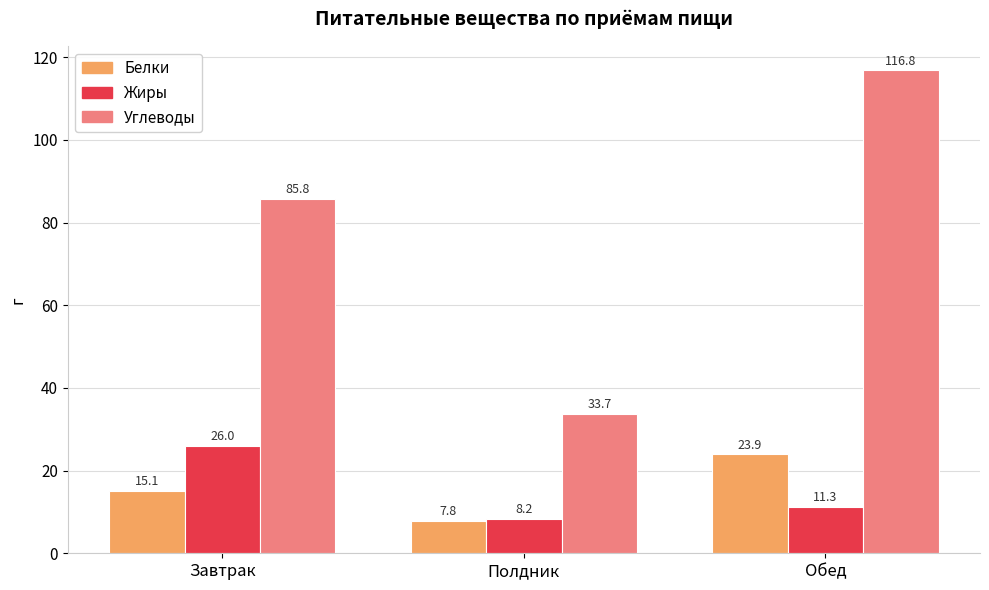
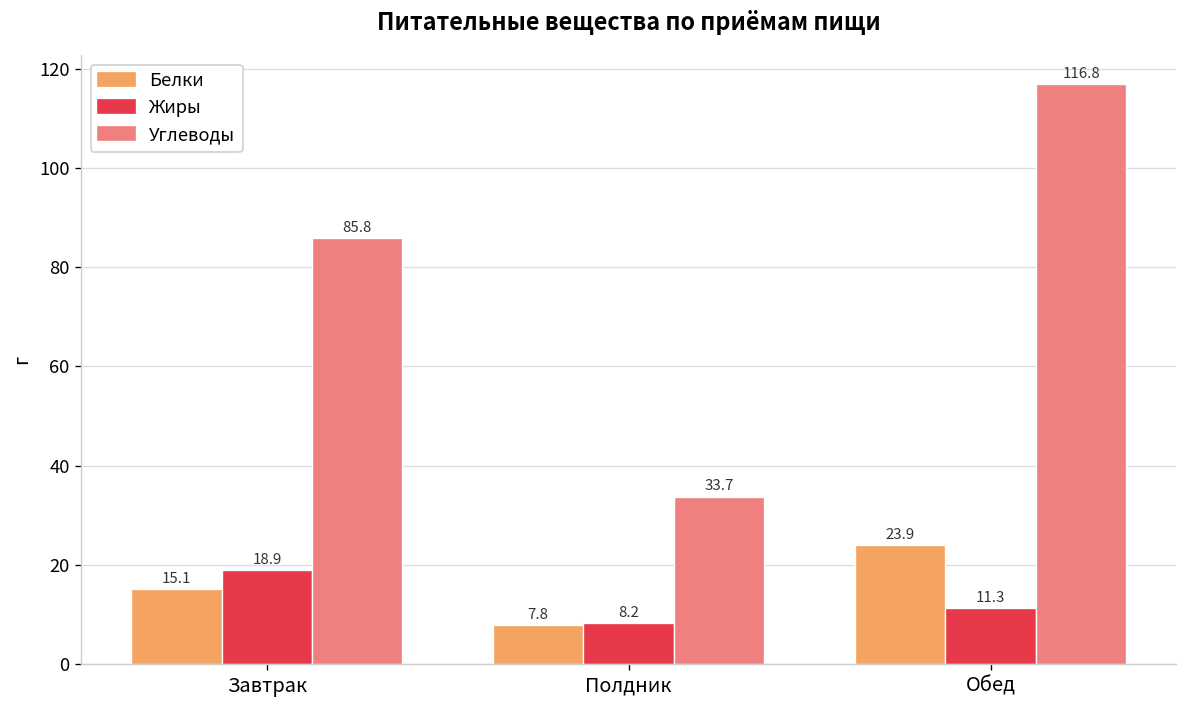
Жиры, Завтрак: 26.0 -> 18.9
